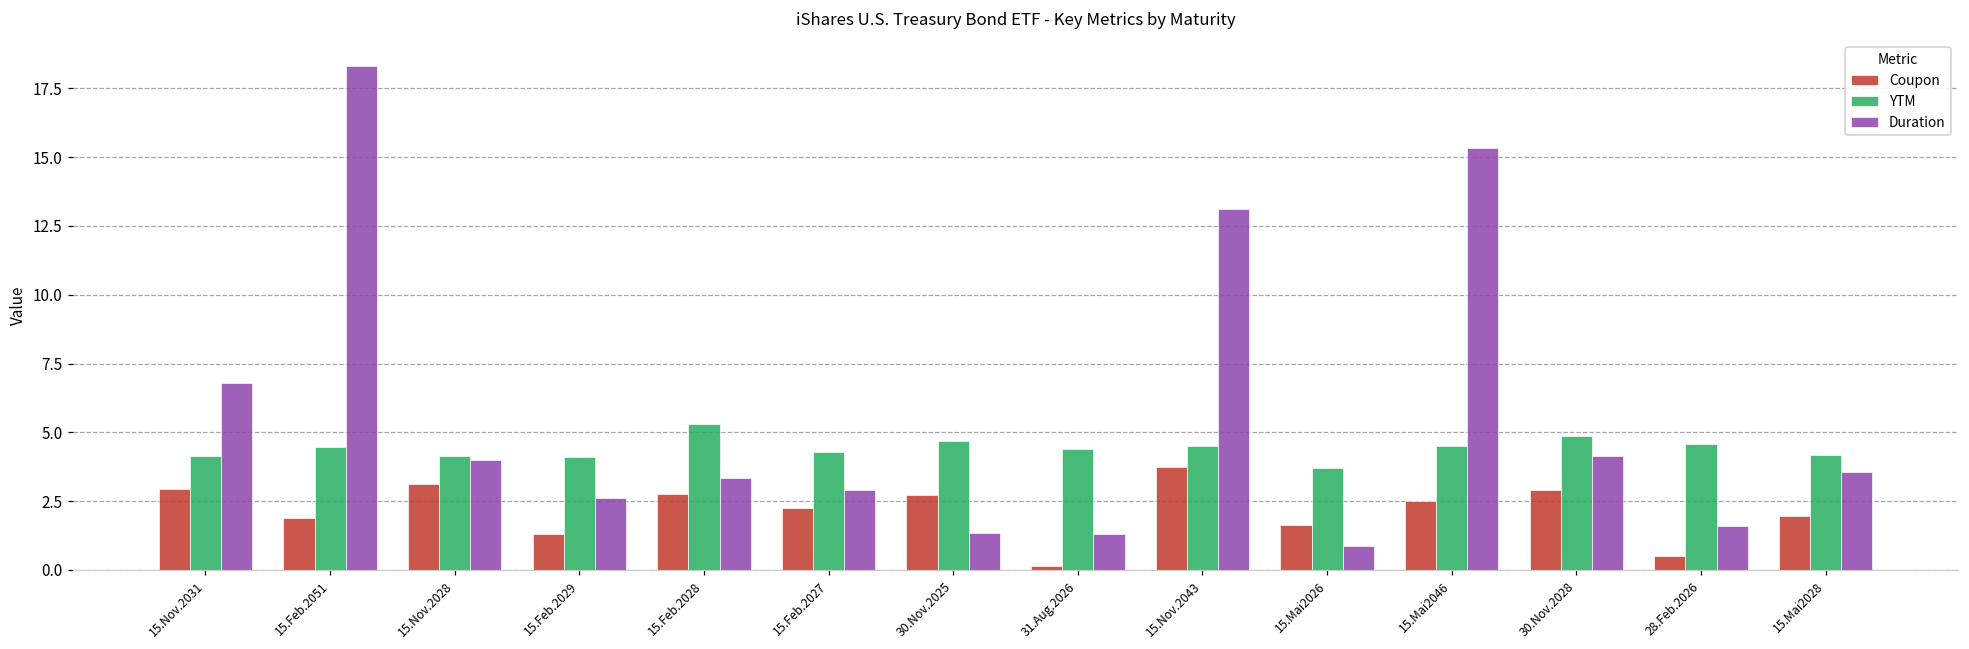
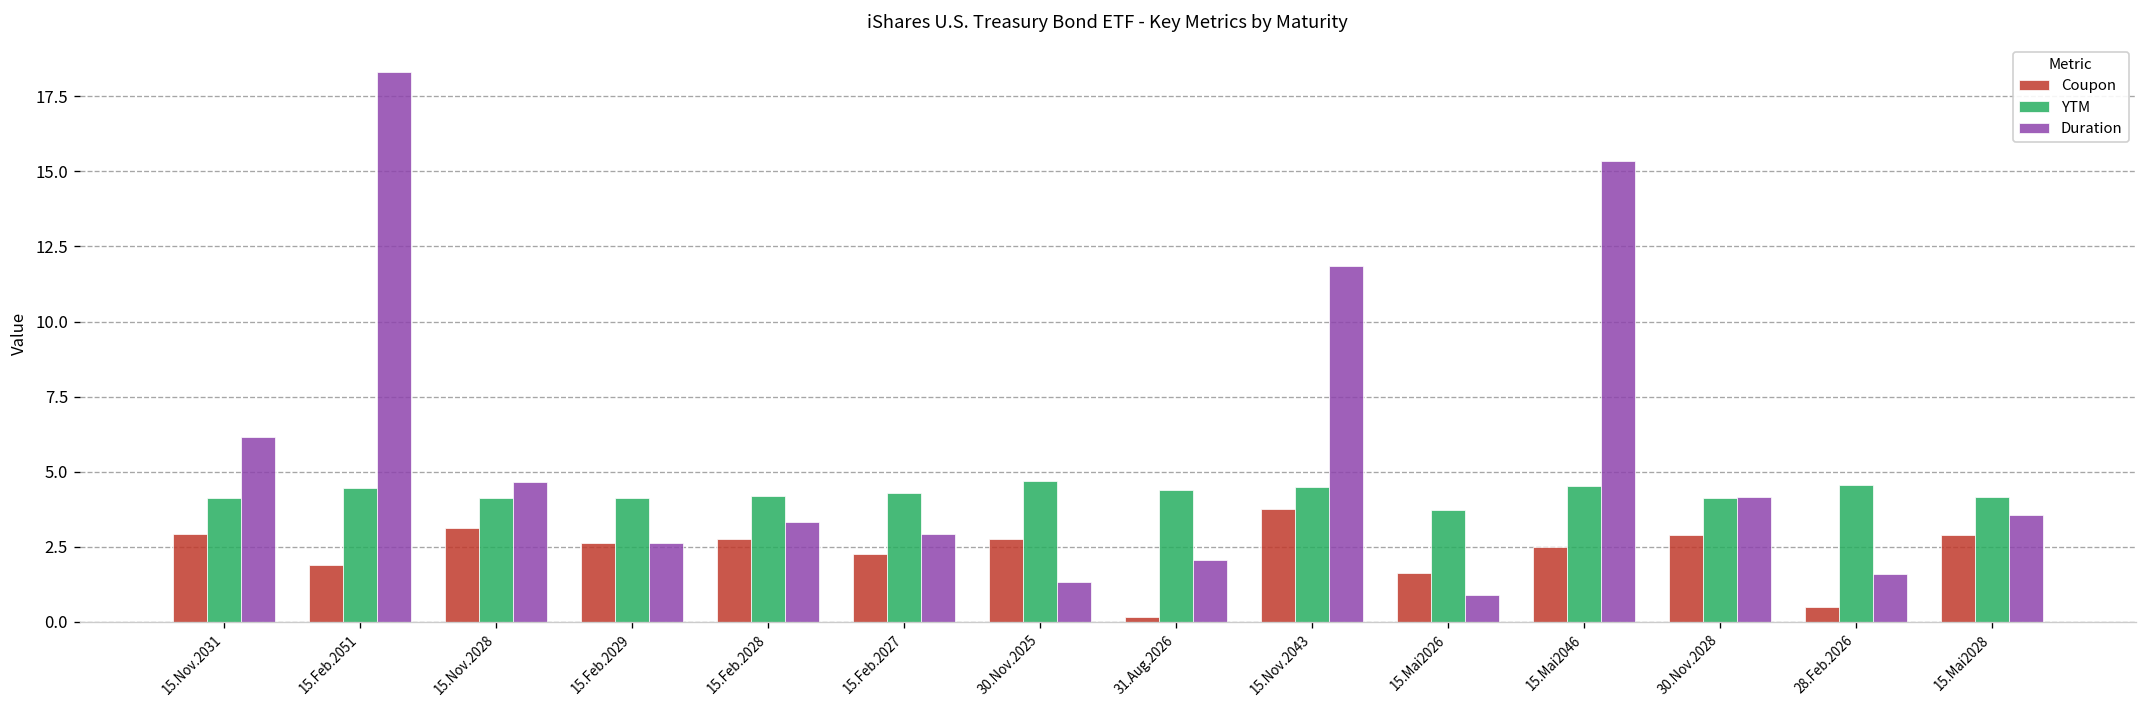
Duration, 15.Nov.2031: 6.8 -> 6.2
Duration, 15.Nov.2028: 4.0 -> 4.7
Coupon, 15.Feb.2029: 1.3 -> 2.6
YTM, 15.Feb.2028: 5.3 -> 4.2
Duration, 31.Aug.2026: 1.3 -> 2.1
Duration, 15.Nov.2043: 13.1 -> 11.9
YTM, 30.Nov.2028: 4.9 -> 4.1
Coupon, 15.Mai2028: 2.0 -> 2.9
